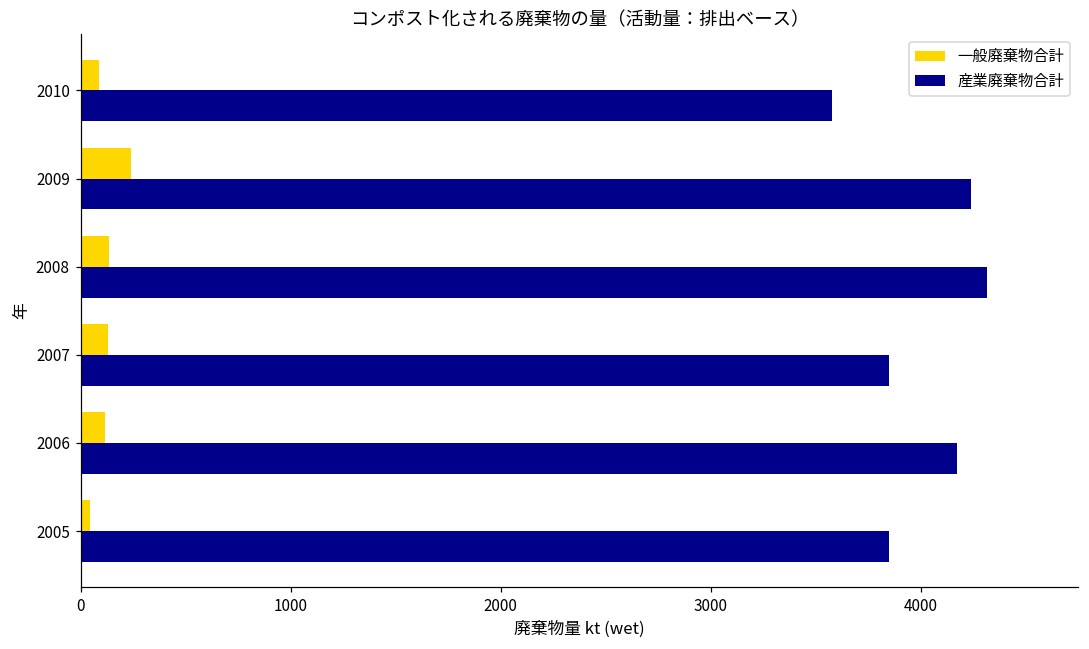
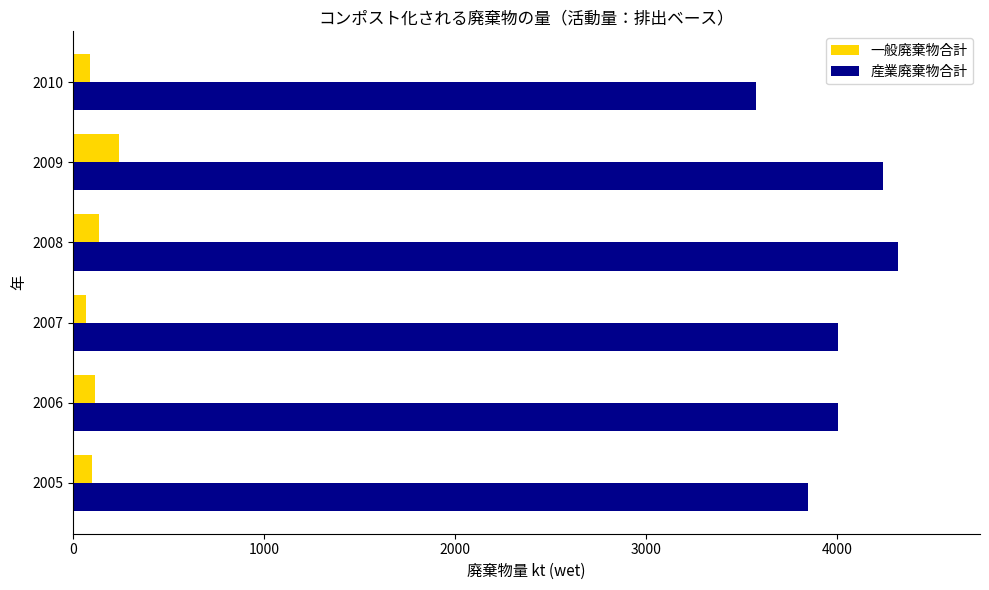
一般廃棄物合計, 2007: 130 -> 70
産業廃棄物合計, 2007: 3850 -> 4010
産業廃棄物合計, 2006: 4170 -> 4000
一般廃棄物合計, 2005: 40 -> 100
